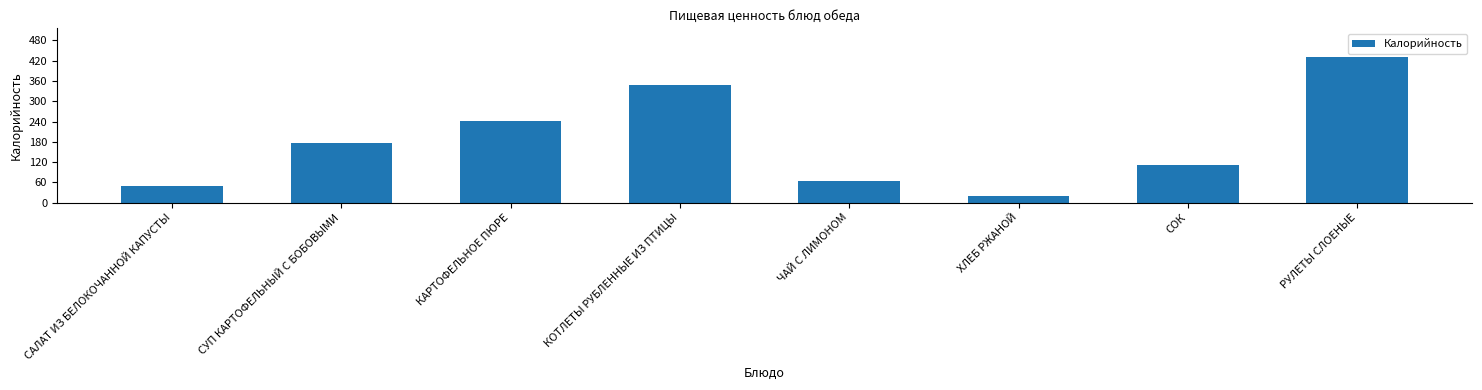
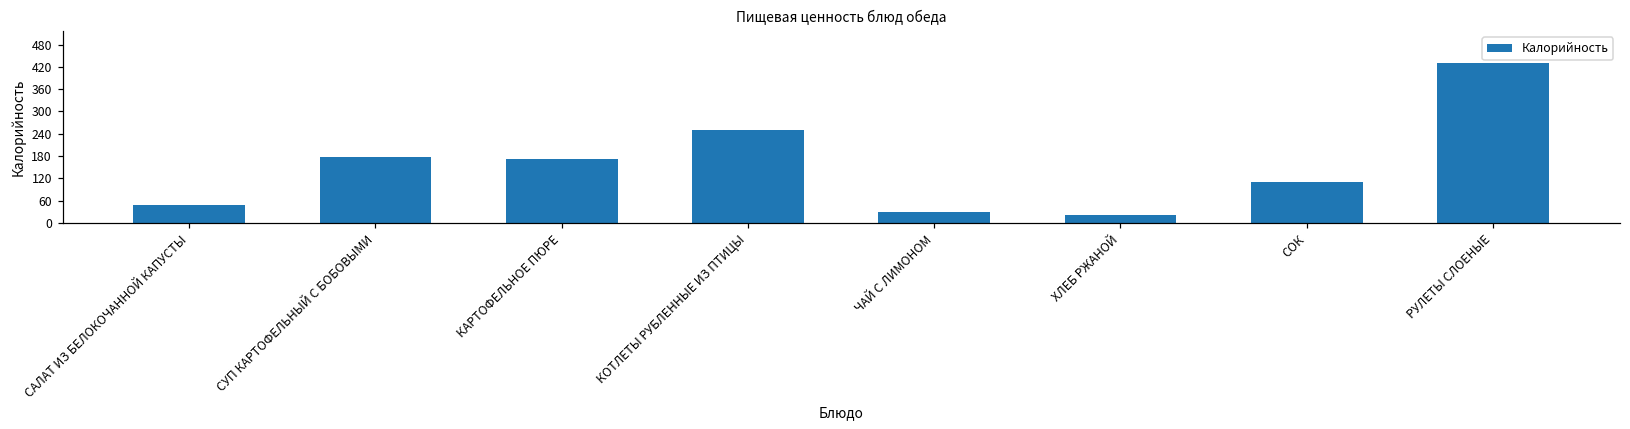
КАРТОФЕЛЬНОЕ ПЮРЕ: 240 -> 170
КОТЛЕТЫ РУБЛЕННЫЕ ИЗ ПТИЦЫ: 350 -> 250
ЧАЙ С ЛИМОНОМ: 60 -> 30
